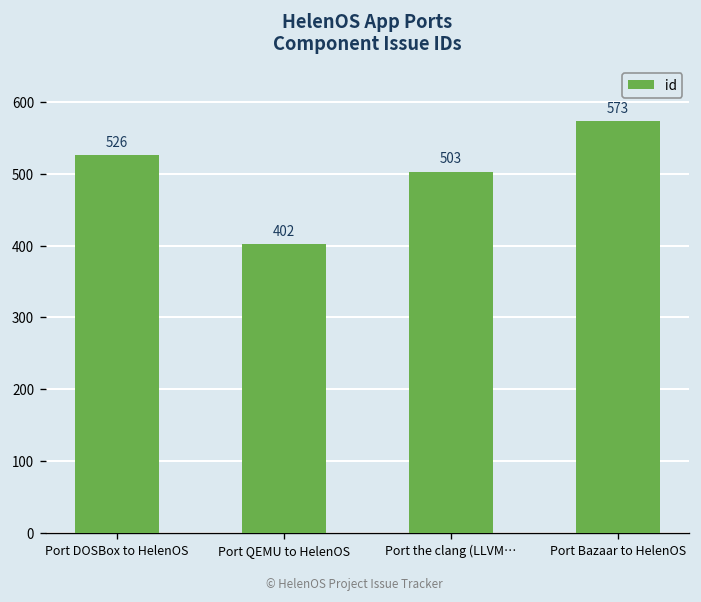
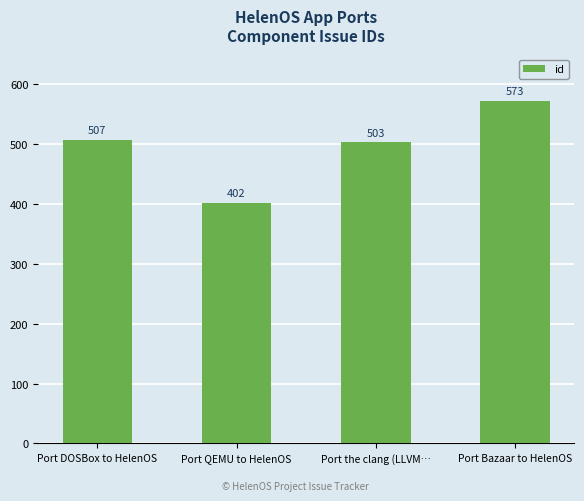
Port DOSBox to HelenOS: 526 -> 507
